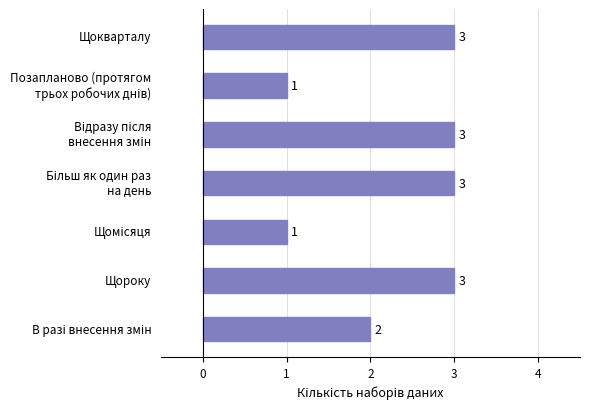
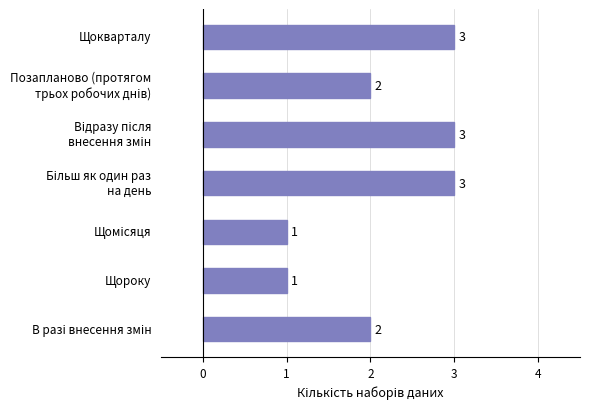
Позапланово (протягом трьох робочих днів): 1 -> 2
Щороку: 3 -> 1
